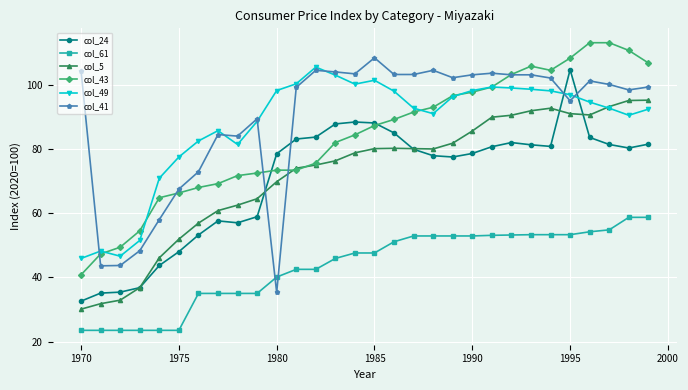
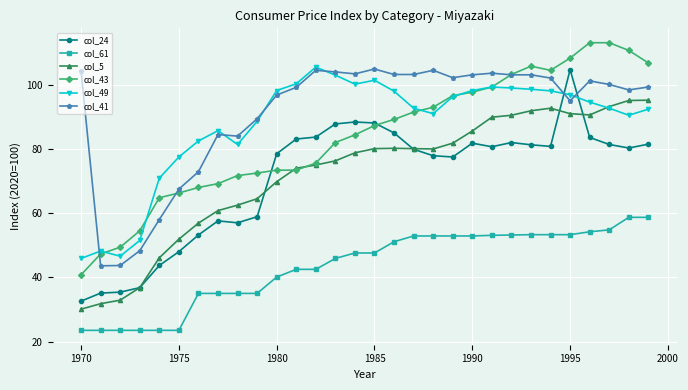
col_41, 1980: 35 -> 97
col_41, 1985: 108 -> 105
col_24, 1990: 79 -> 82
